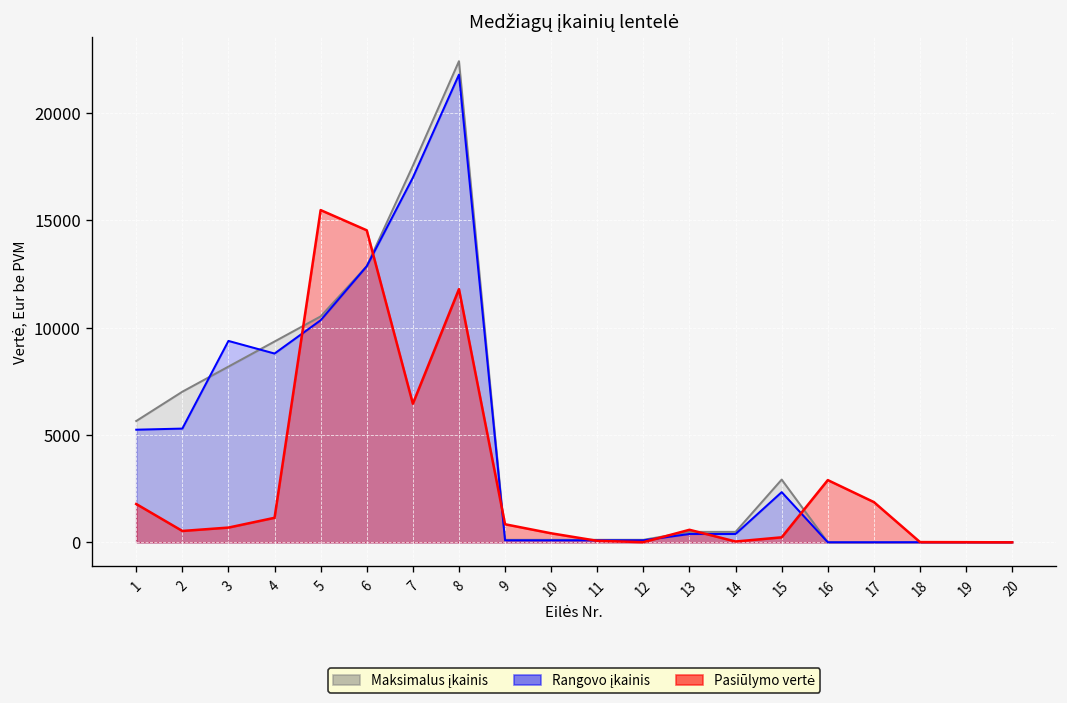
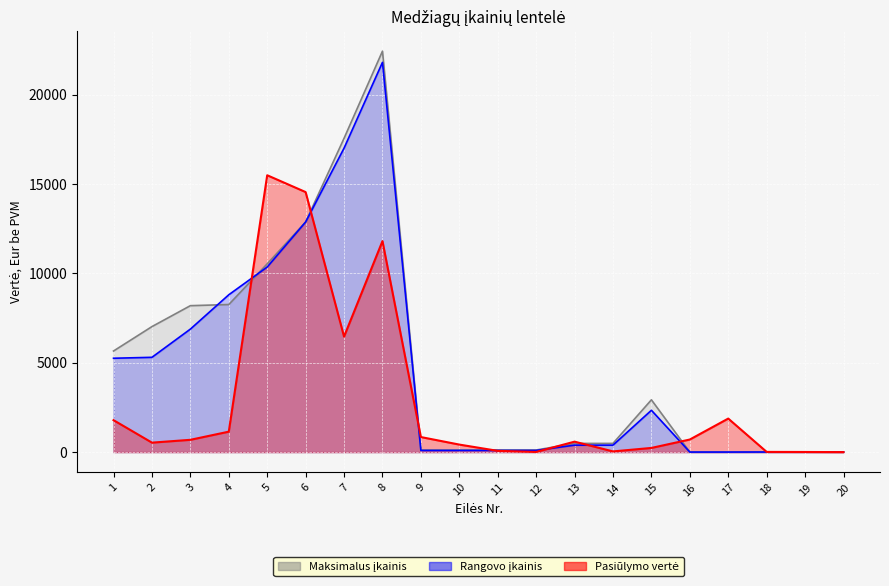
Rangovo įkainis, 3: 9400 -> 6900
Maksimalus įkainis, 4: 9400 -> 8300
Pasiūlymo vertė, 16: 2900 -> 700
